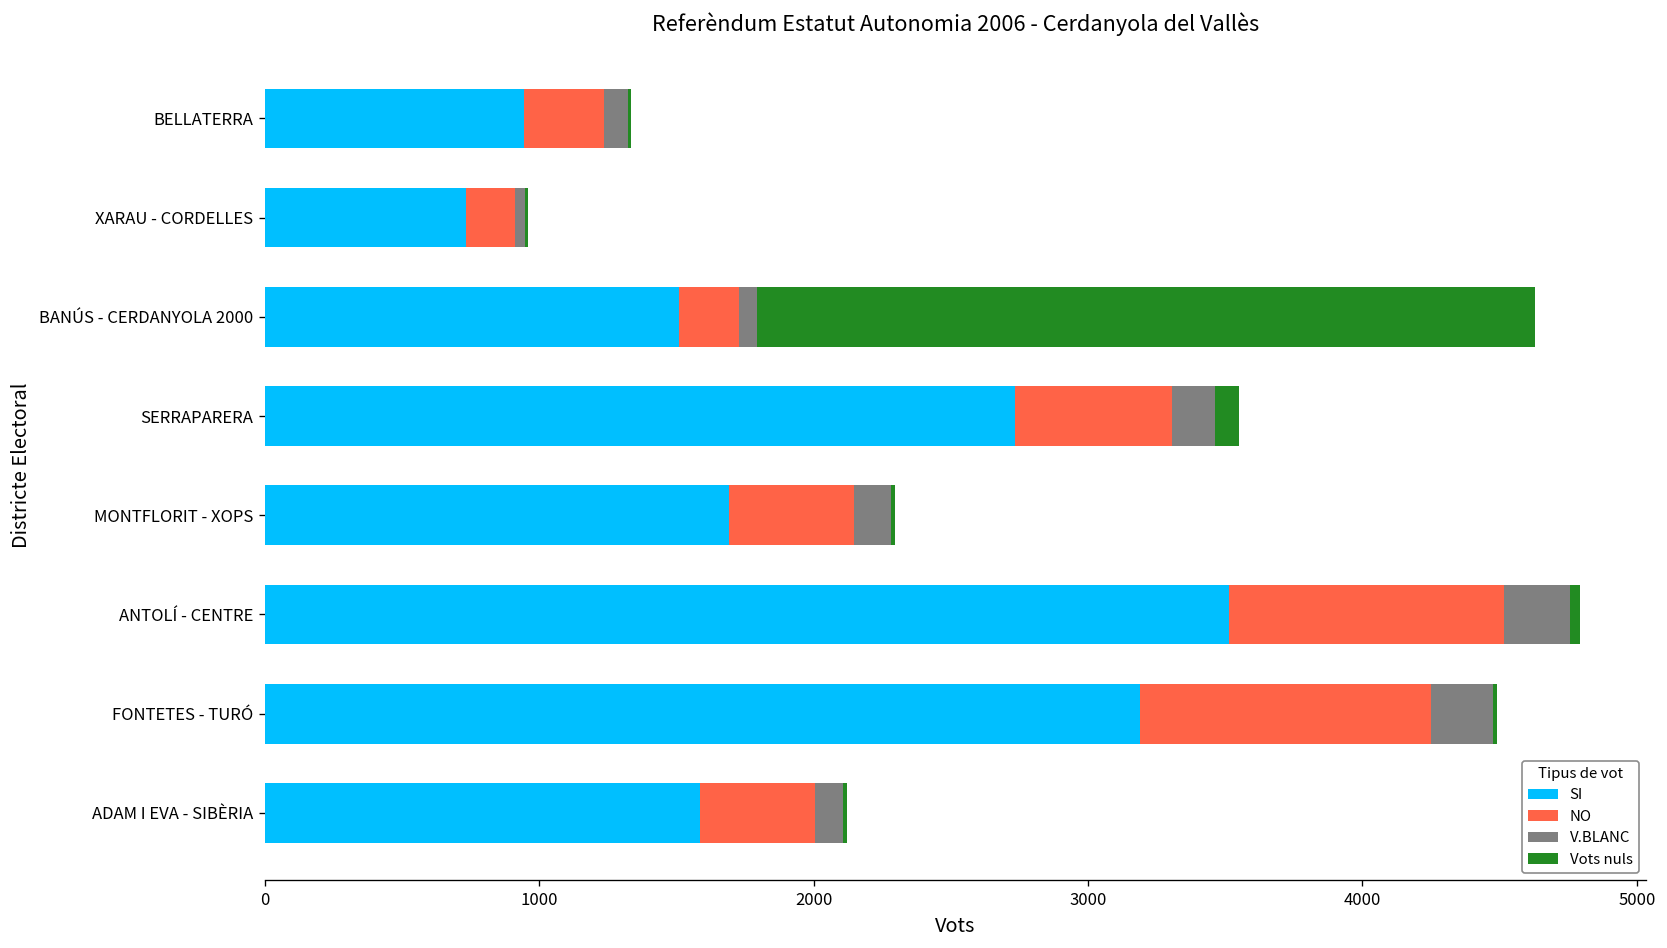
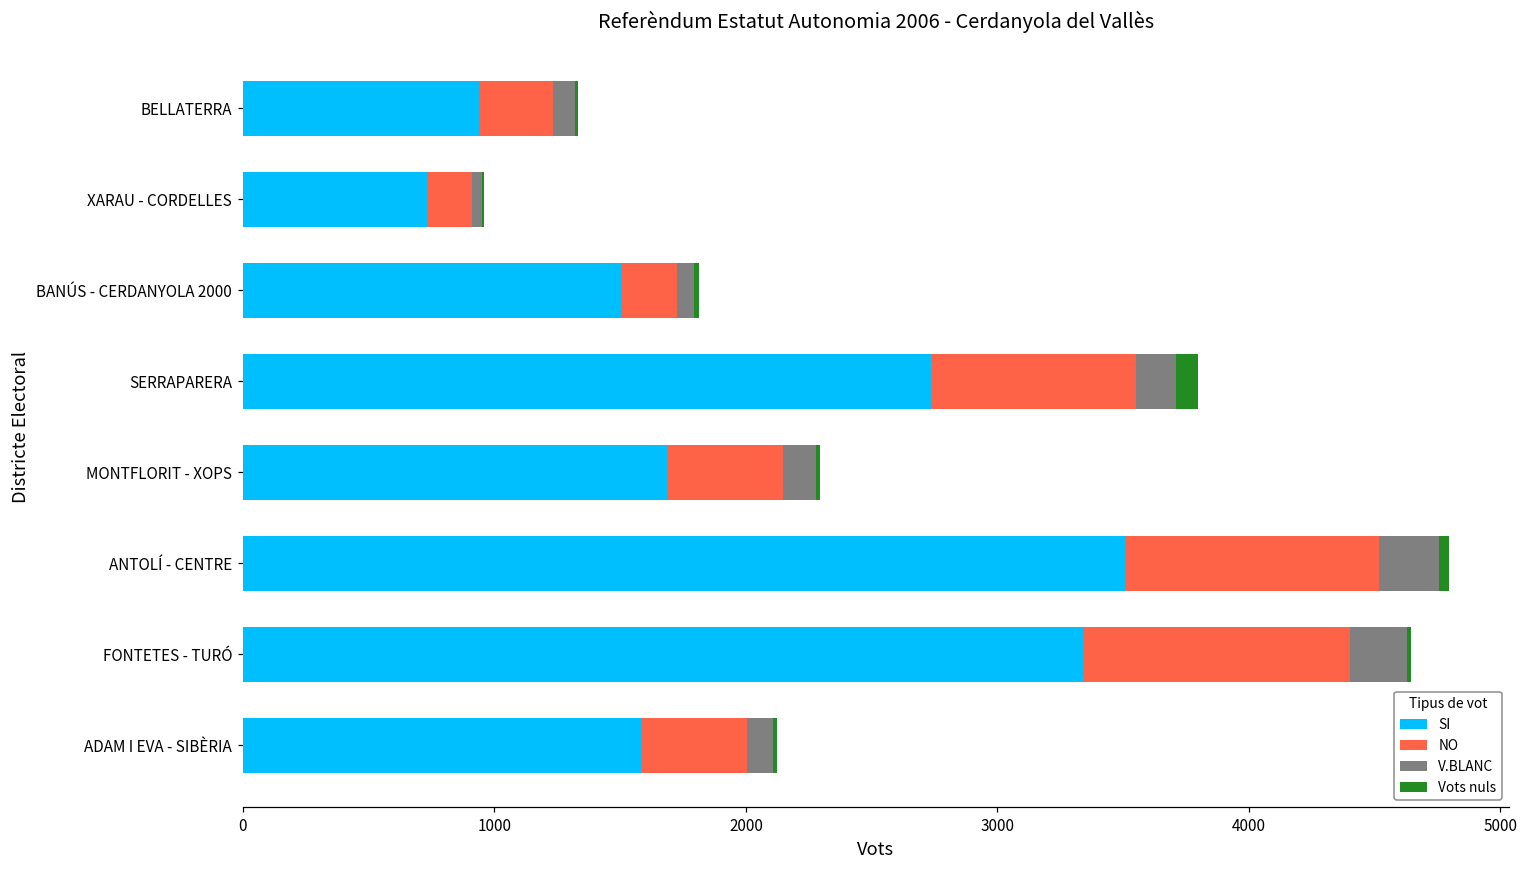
Vots nuls, BANÚS - CERDANYOLA 2000: 2830 -> 20
NO, SERRAPARERA: 570 -> 820
SI, FONTETES - TURÓ: 3190 -> 3340
